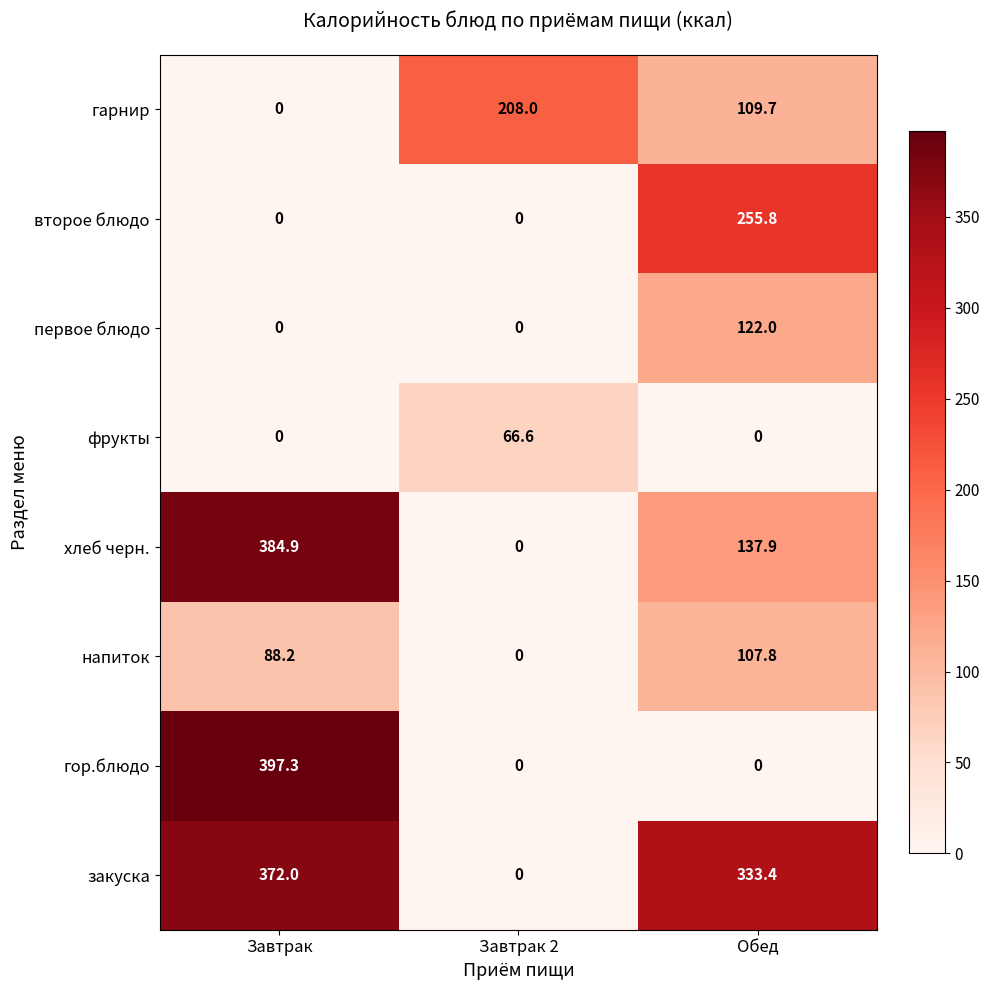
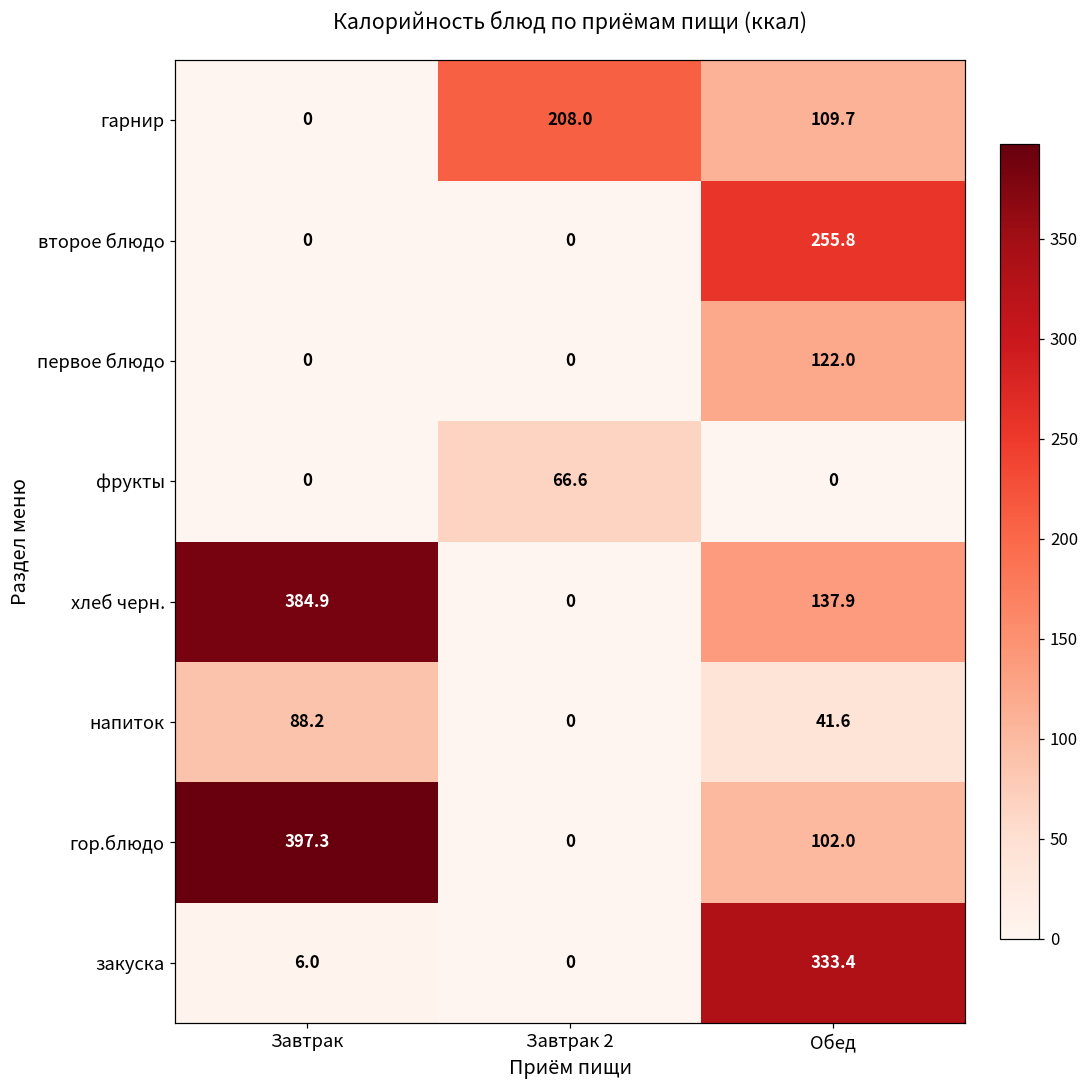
напиток, Обед: 107.8 -> 41.6
гор.блюдо, Обед: 0 -> 102.0
закуска, Завтрак: 372.0 -> 6.0
